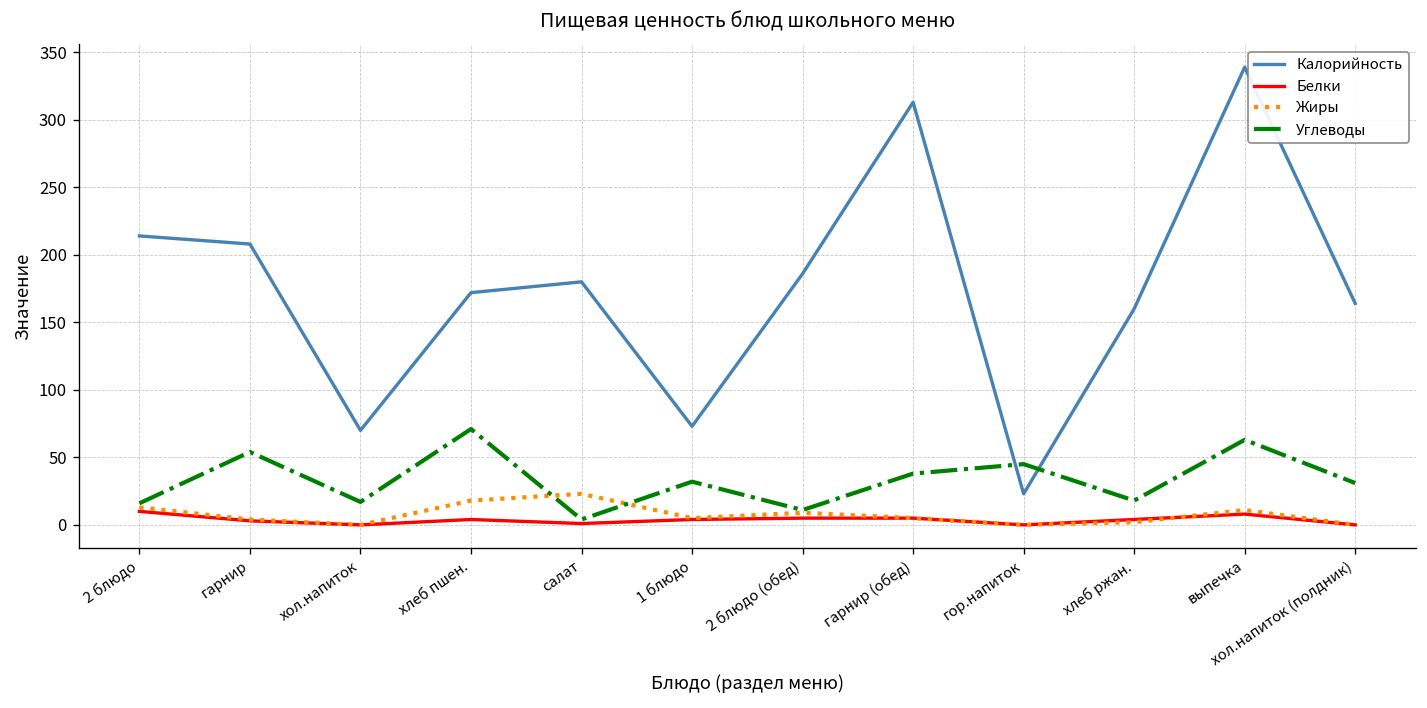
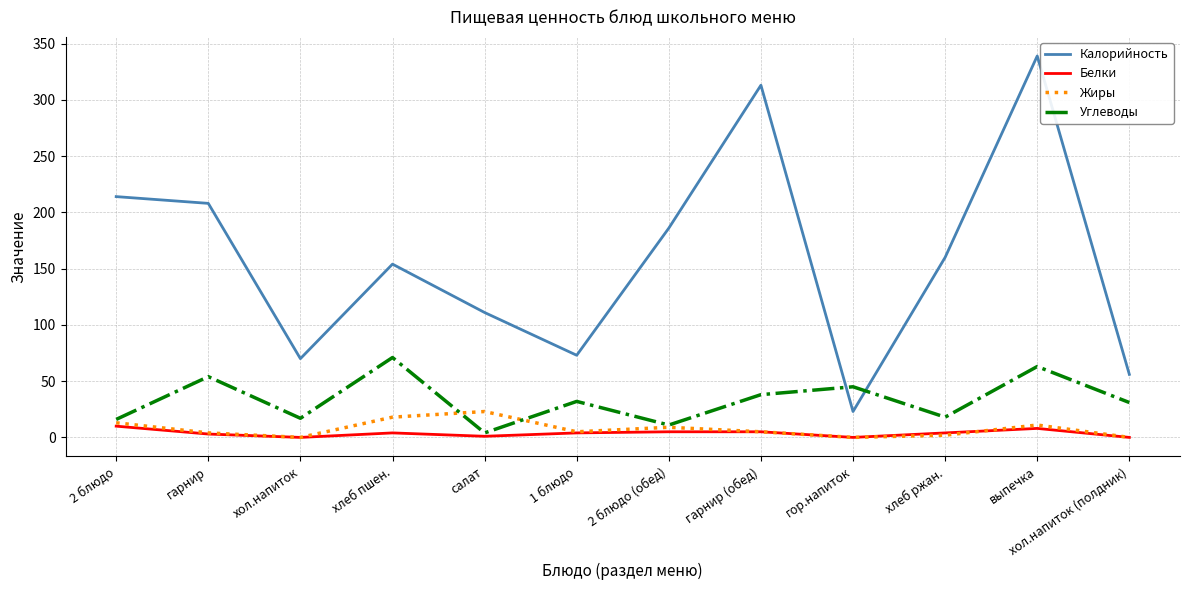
Калорийность, хлеб пшен.: 172 -> 154
Калорийность, салат: 180 -> 111
Калорийность, хол.напиток (полдник): 164 -> 56
